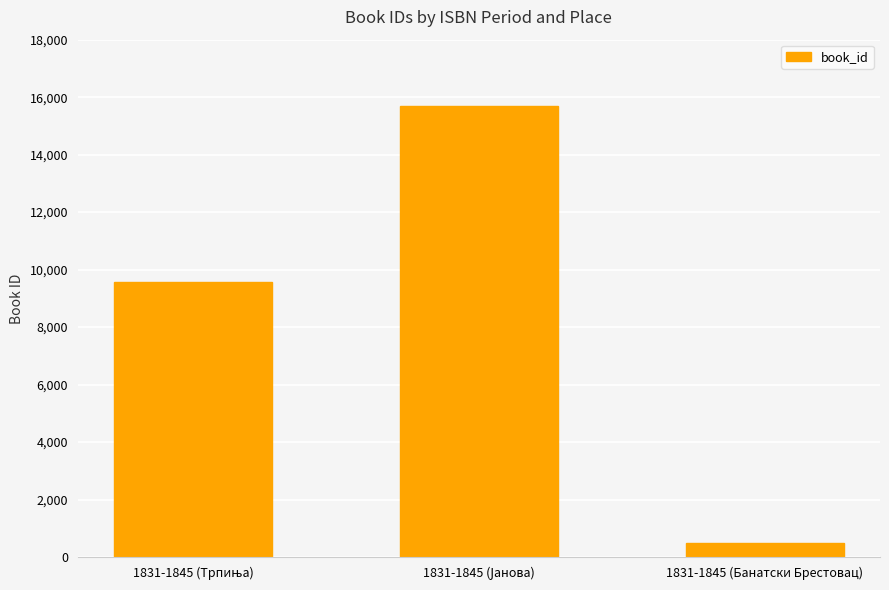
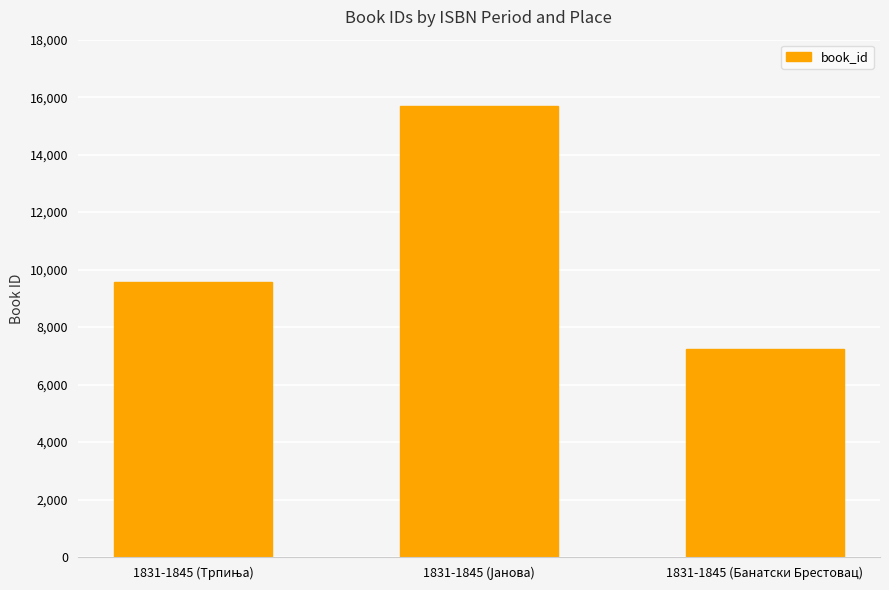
1831-1845 (Банатски Брестовац): 500 -> 7,200
